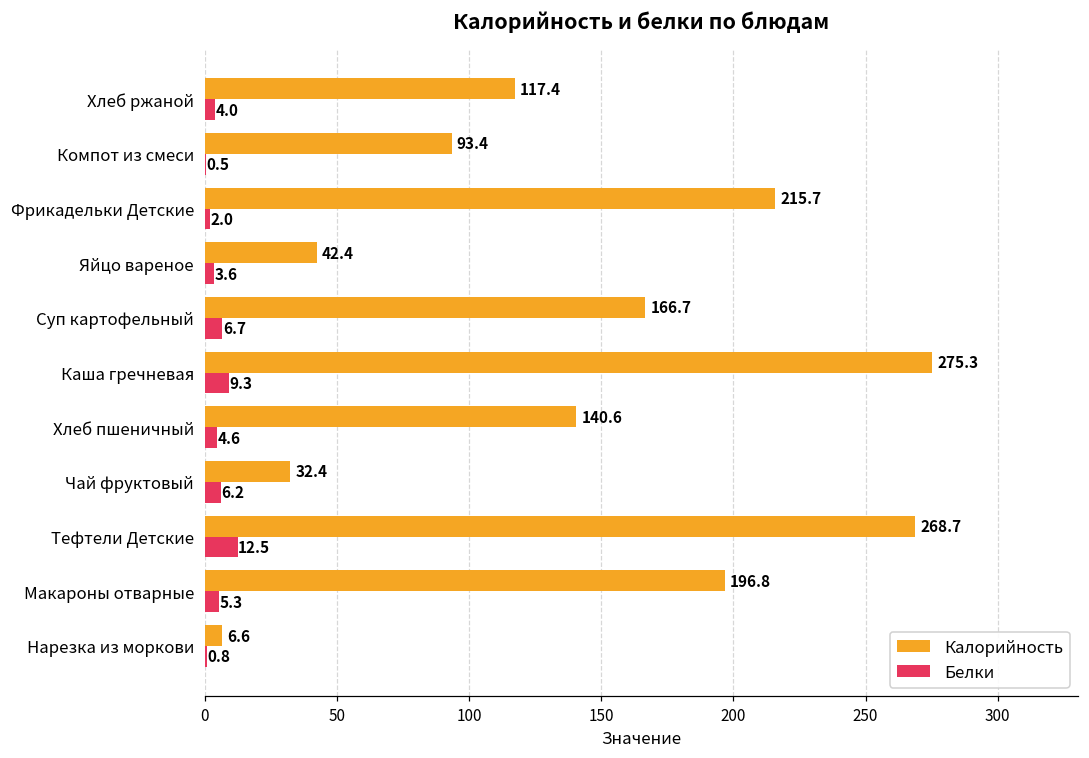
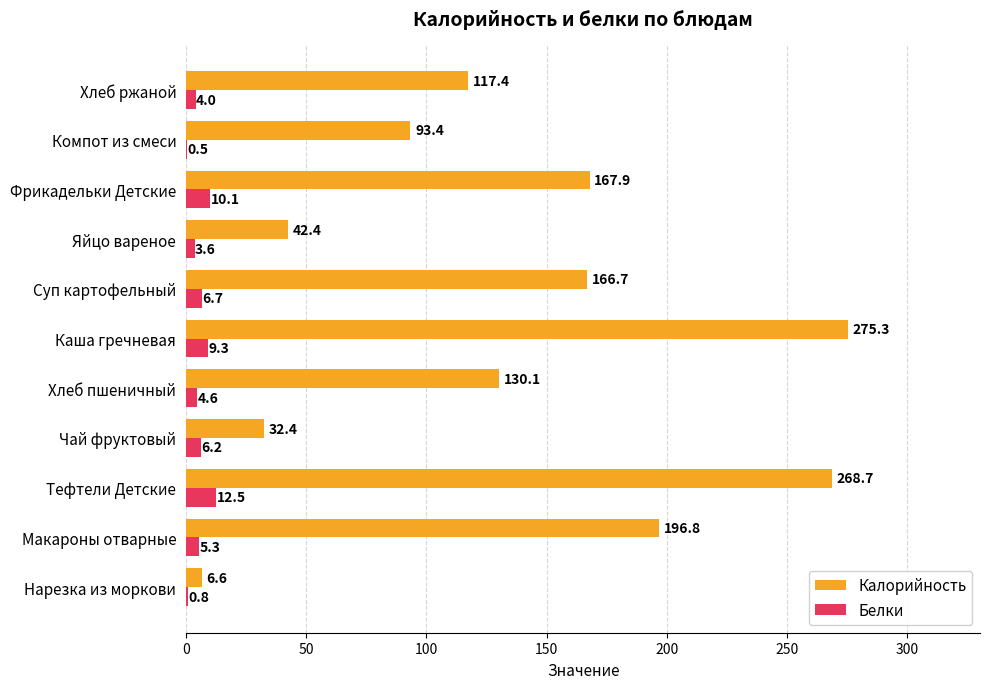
Калорийность, Фрикадельки Детские: 215.7 -> 167.9
Белки, Фрикадельки Детские: 2.0 -> 10.1
Калорийность, Хлеб пшеничный: 140.6 -> 130.1
